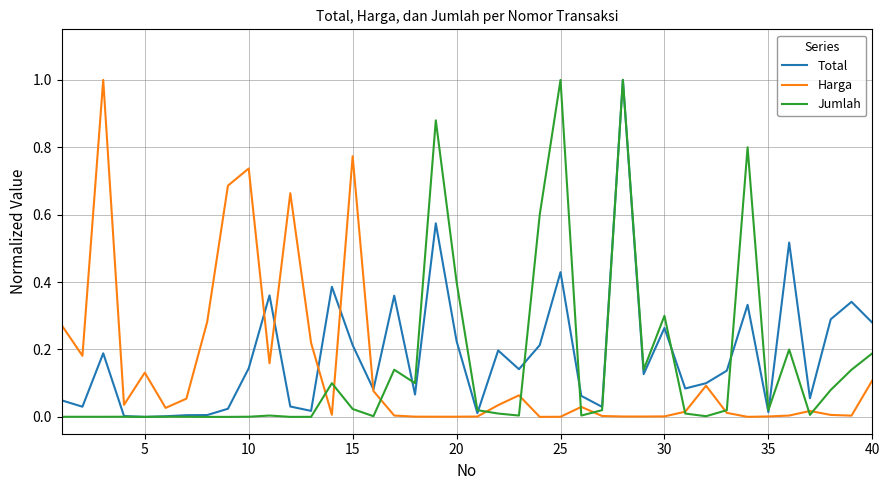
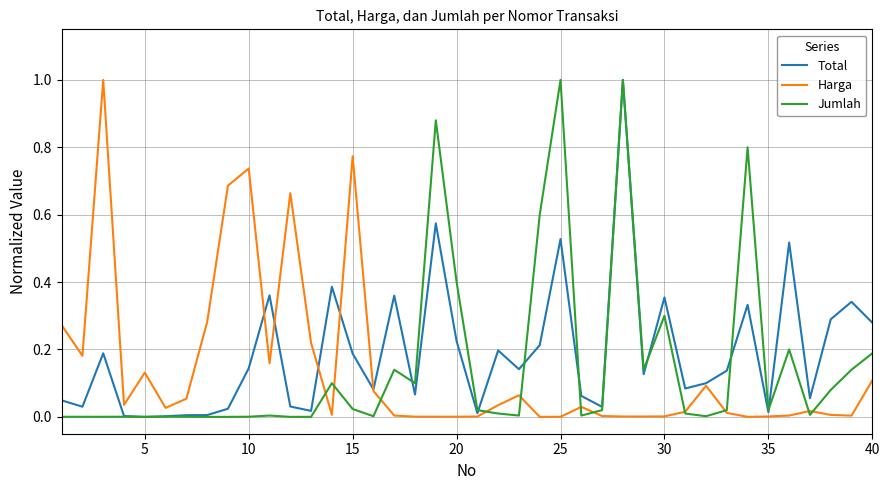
Total, 15: 0.21 -> 0.19
Total, 25: 0.43 -> 0.53
Total, 30: 0.26 -> 0.35
